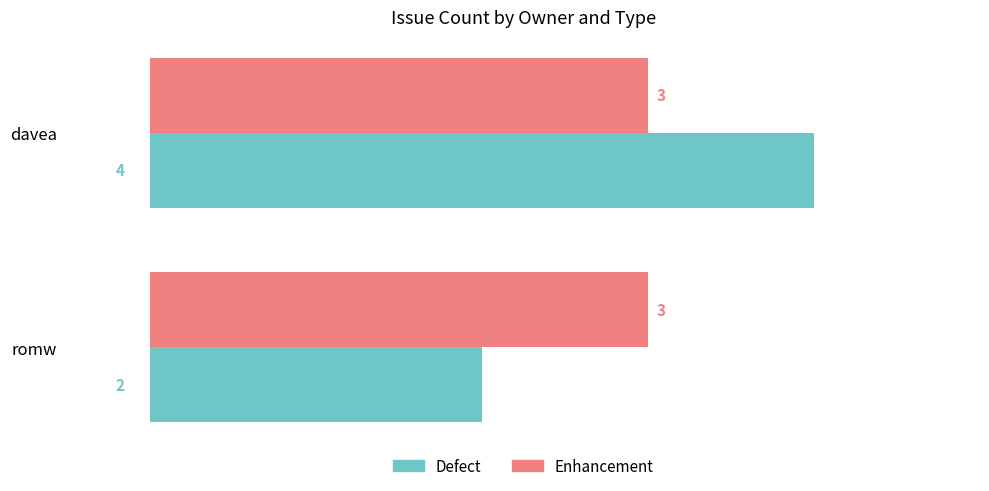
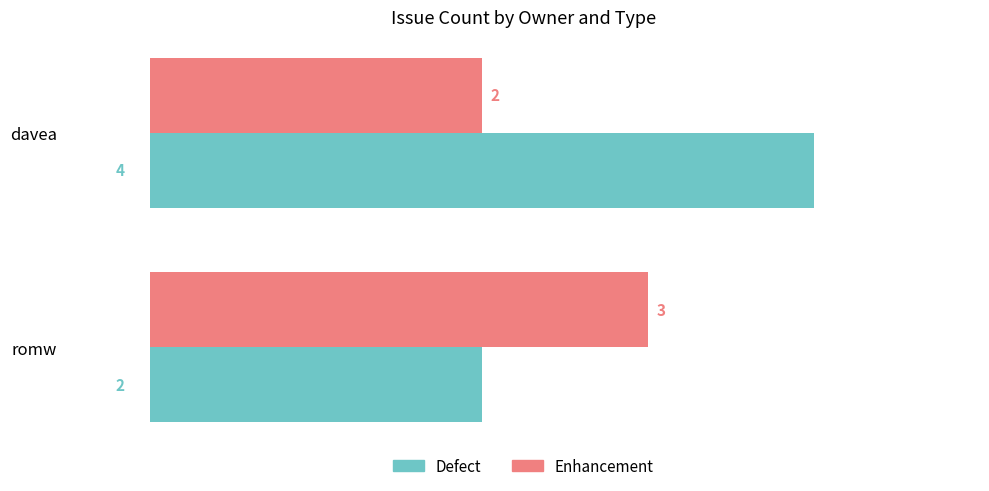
Enhancement, davea: 3 -> 2
